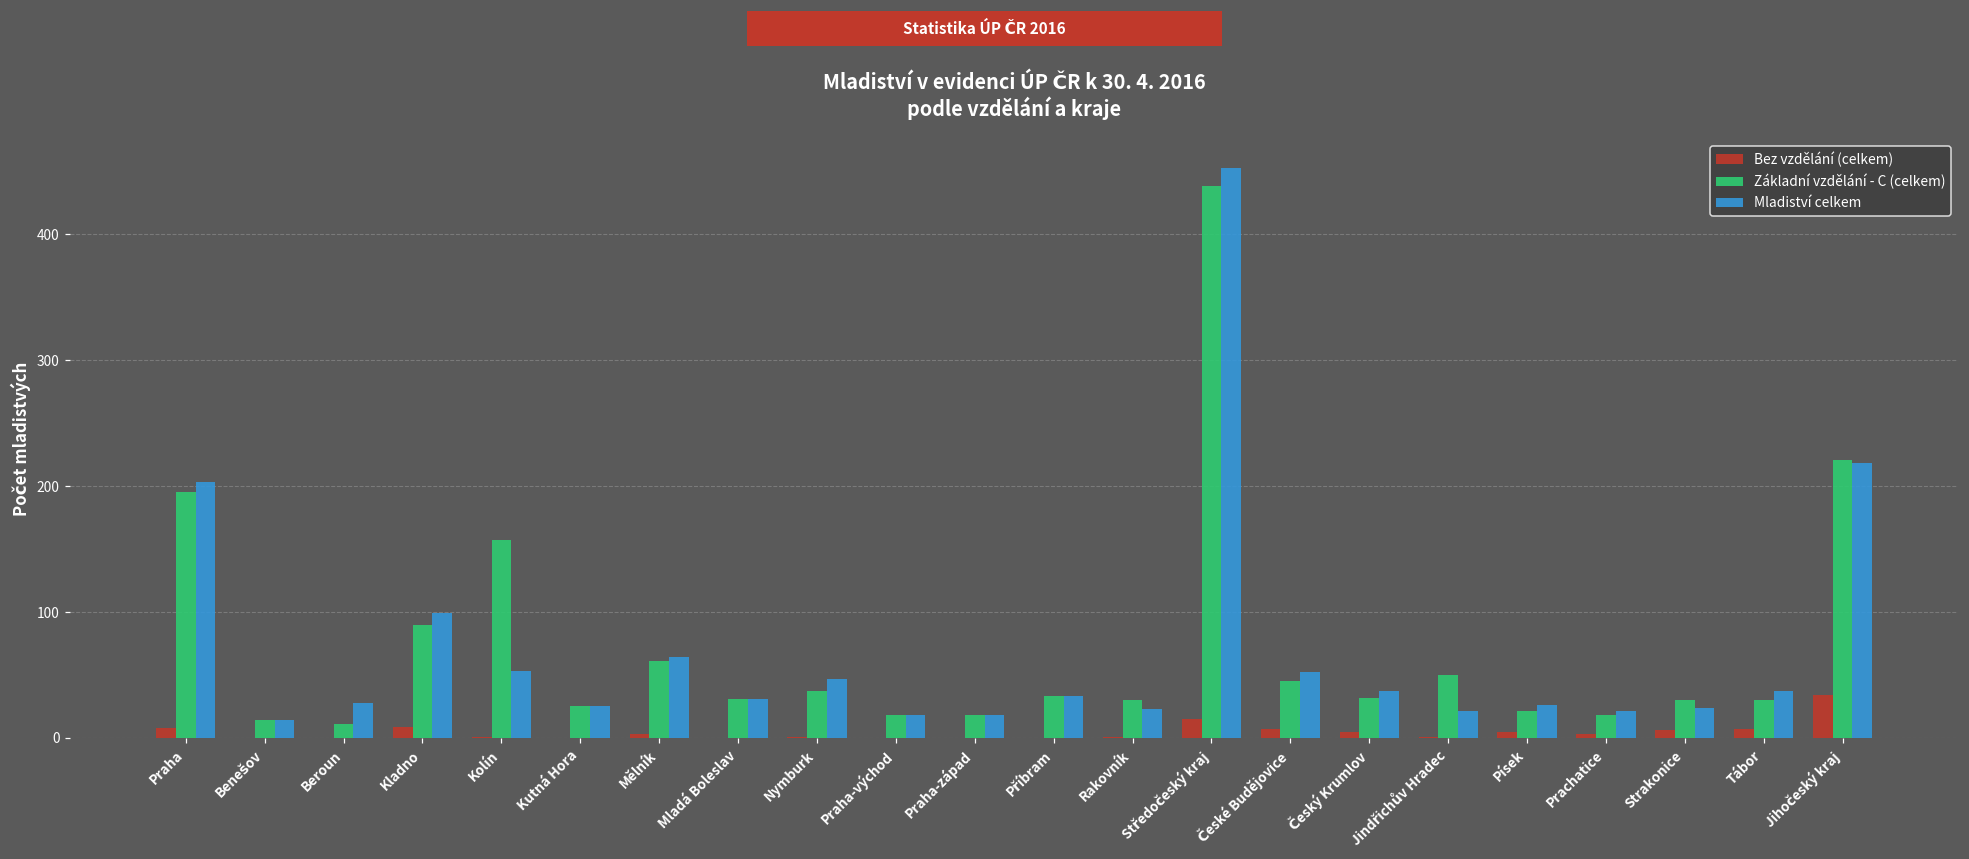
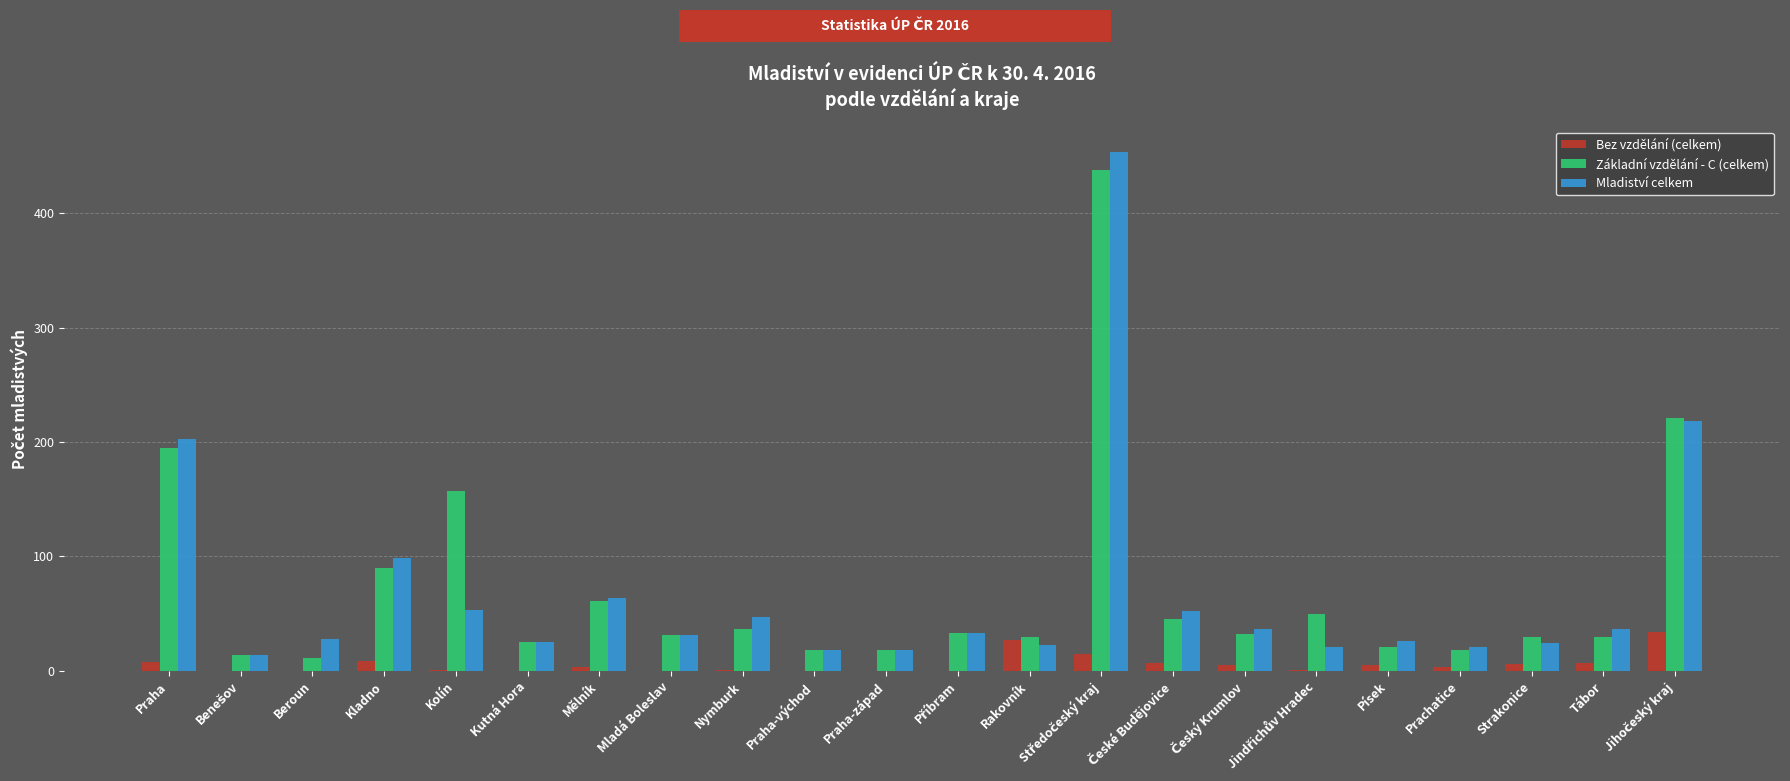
Bez vzdělání (celkem), Rakovník: 1 -> 27
